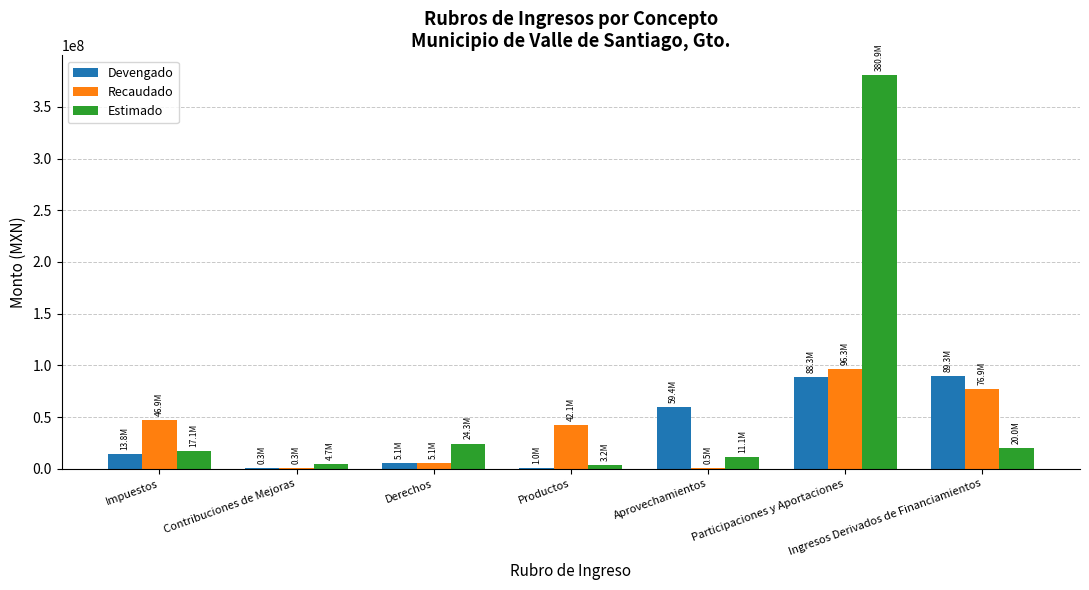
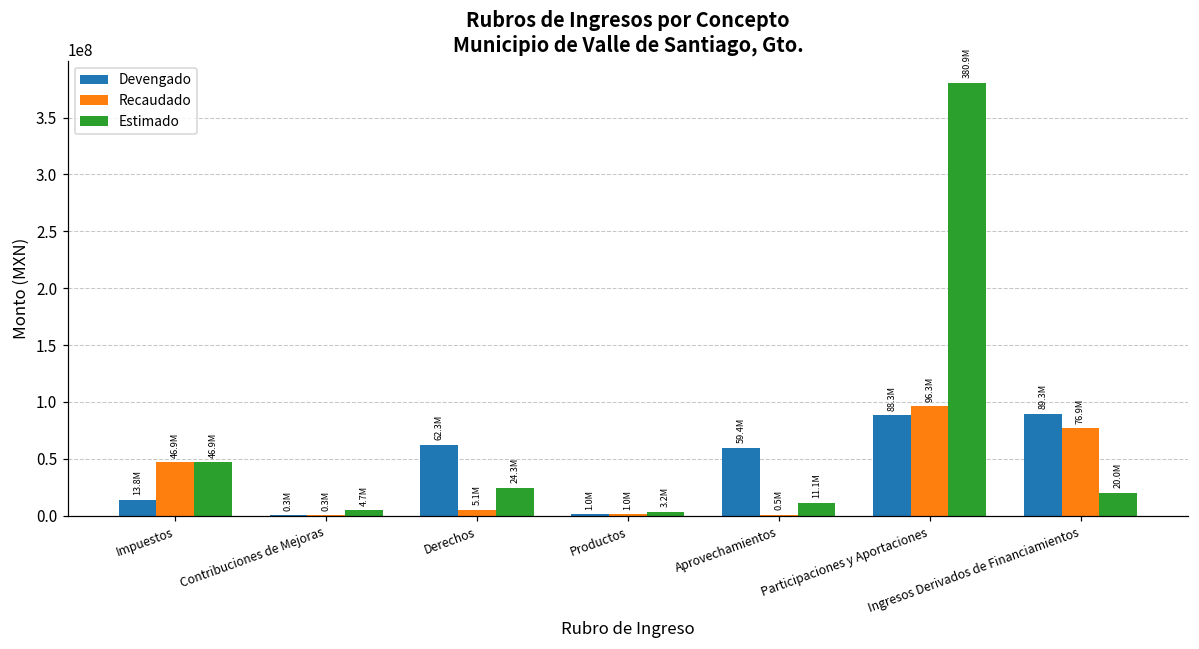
Estimado, Impuestos: 17.1M -> 46.9M
Devengado, Derechos: 5.1M -> 62.3M
Recaudado, Productos: 42.1M -> 1.0M
